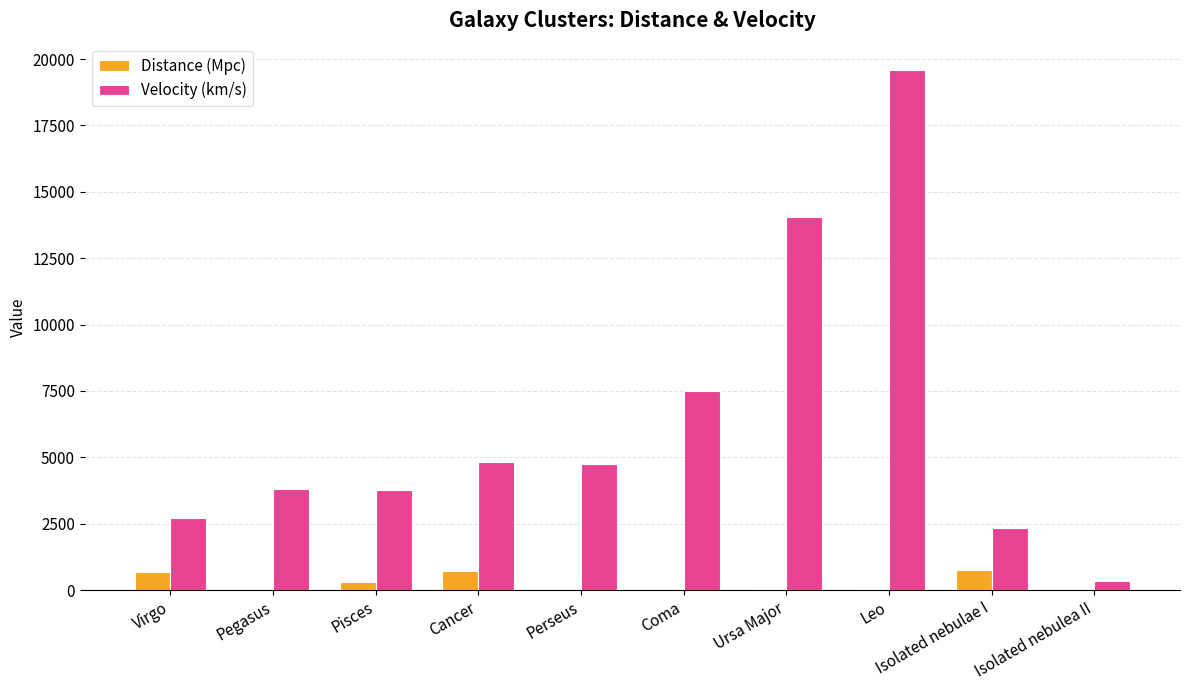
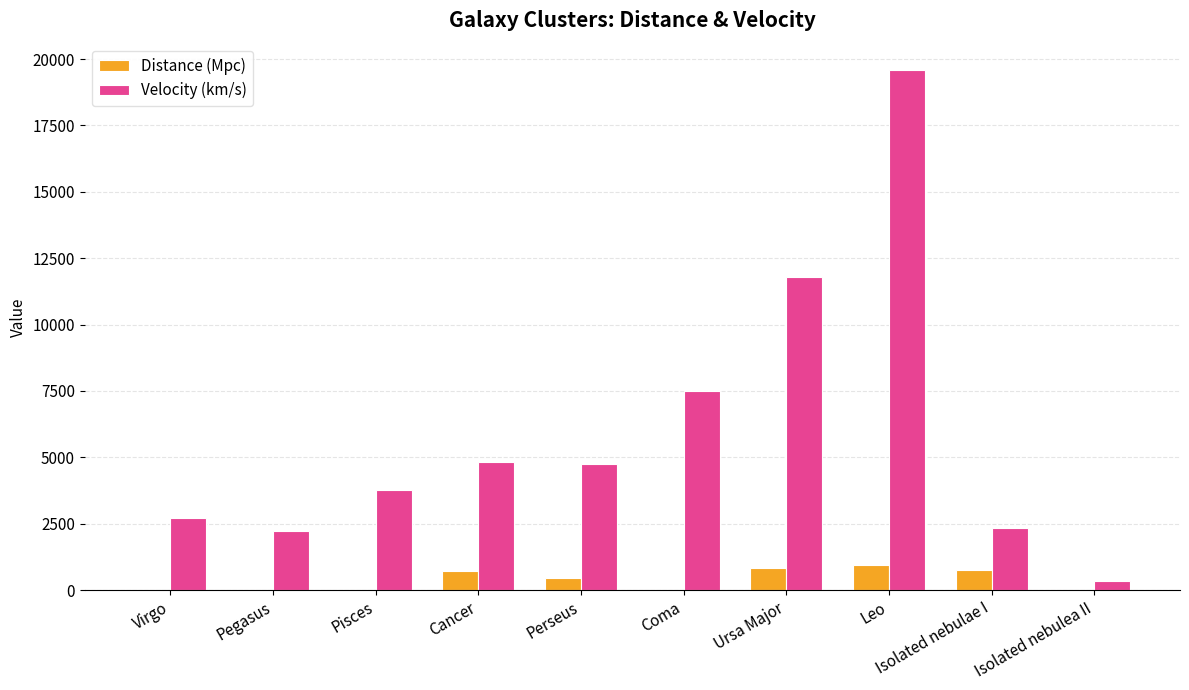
Distance (Mpc), Virgo: 700 -> 0
Velocity (km/s), Pegasus: 3800 -> 2200
Distance (Mpc), Pisces: 300 -> 0
Distance (Mpc), Perseus: 0 -> 400
Distance (Mpc), Ursa Major: 0 -> 800
Velocity (km/s), Ursa Major: 14100 -> 11800
Distance (Mpc), Leo: 0 -> 900
